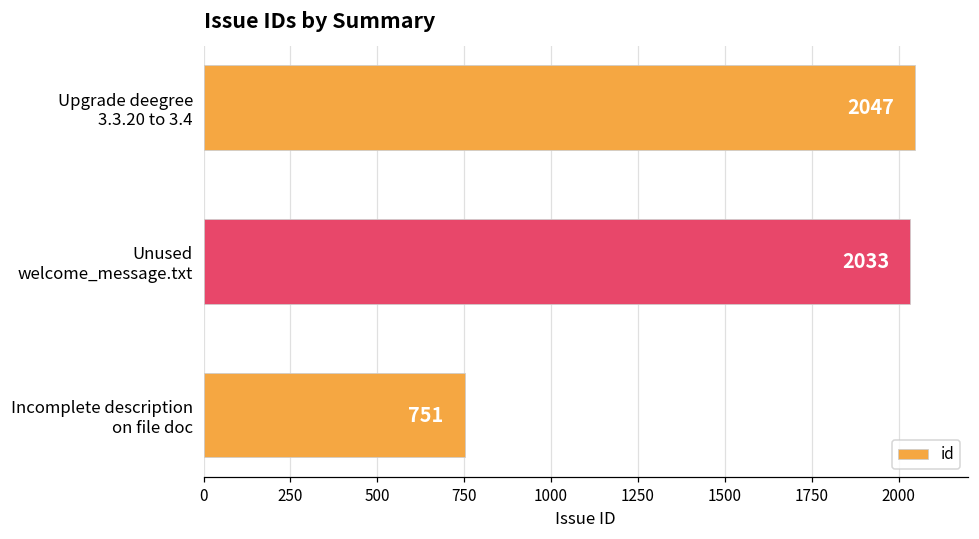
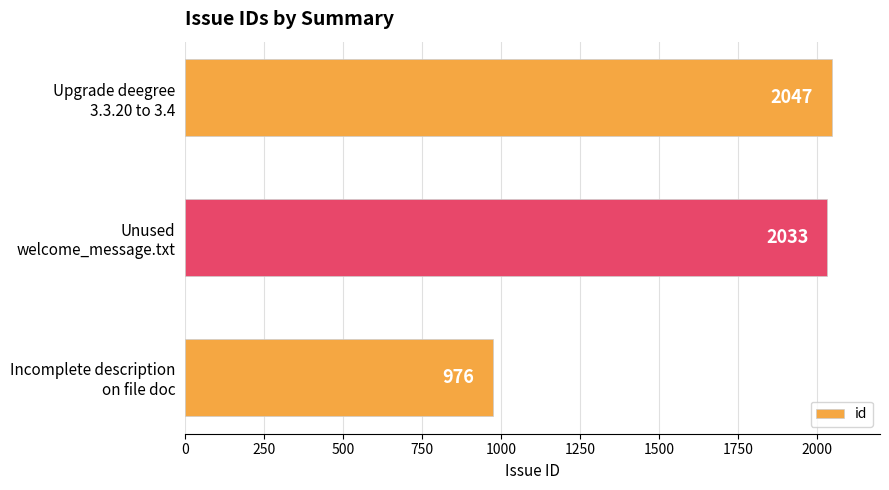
Incomplete description on file doc: 751 -> 976
